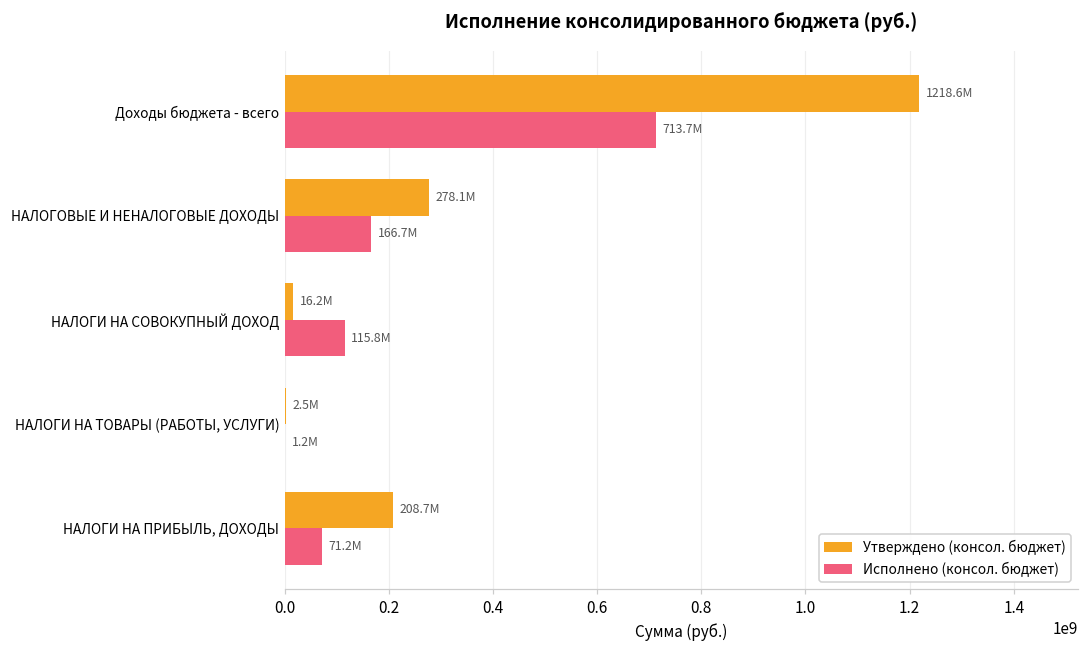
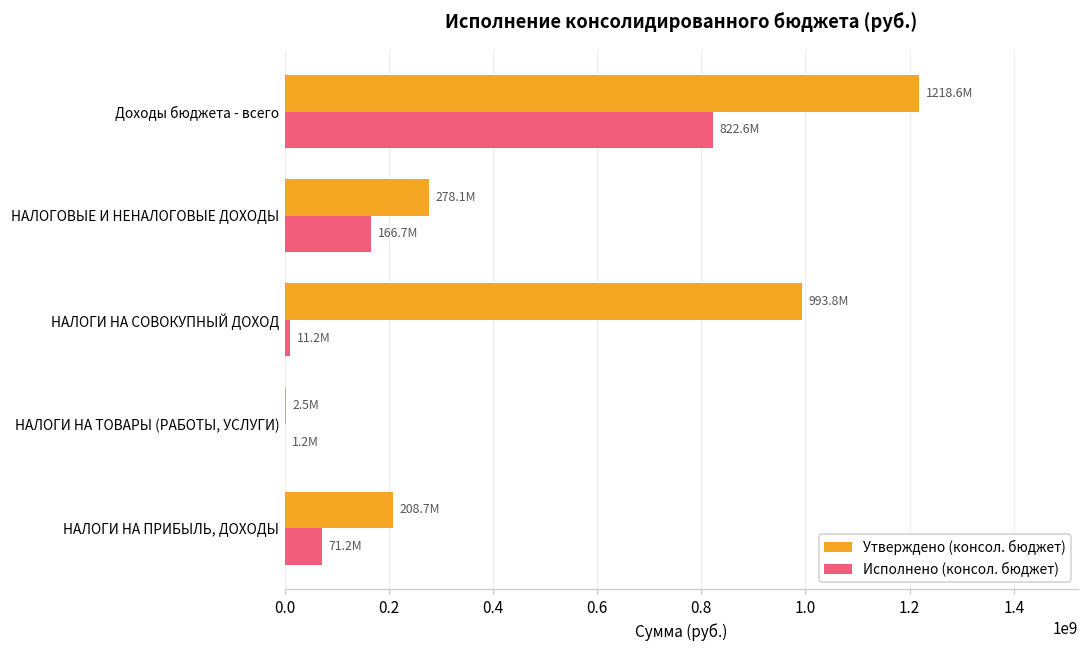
Исполнено (консол. бюджет), Доходы бюджета - всего: 713.7M -> 822.6M
Утверждено (консол. бюджет), НАЛОГИ НА СОВОКУПНЫЙ ДОХОД: 16.2M -> 993.8M
Исполнено (консол. бюджет), НАЛОГИ НА СОВОКУПНЫЙ ДОХОД: 115.8M -> 11.2M
